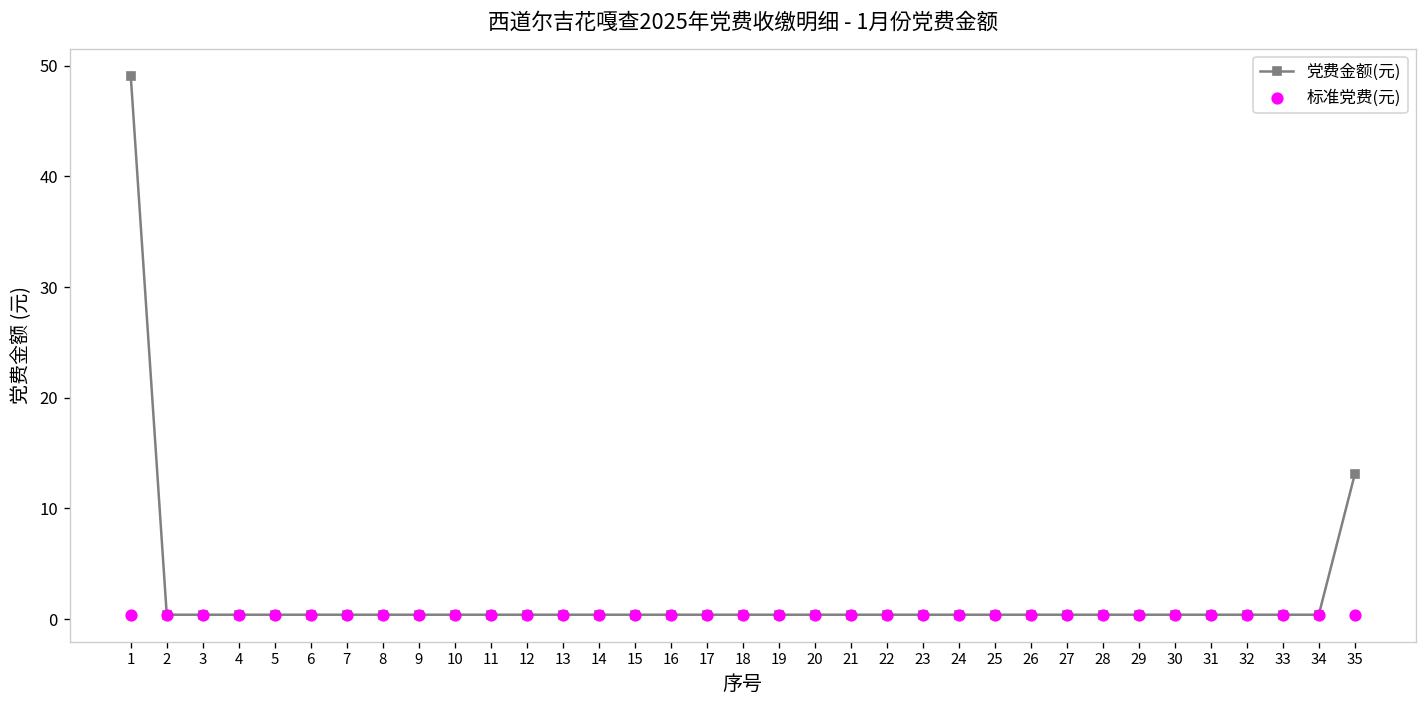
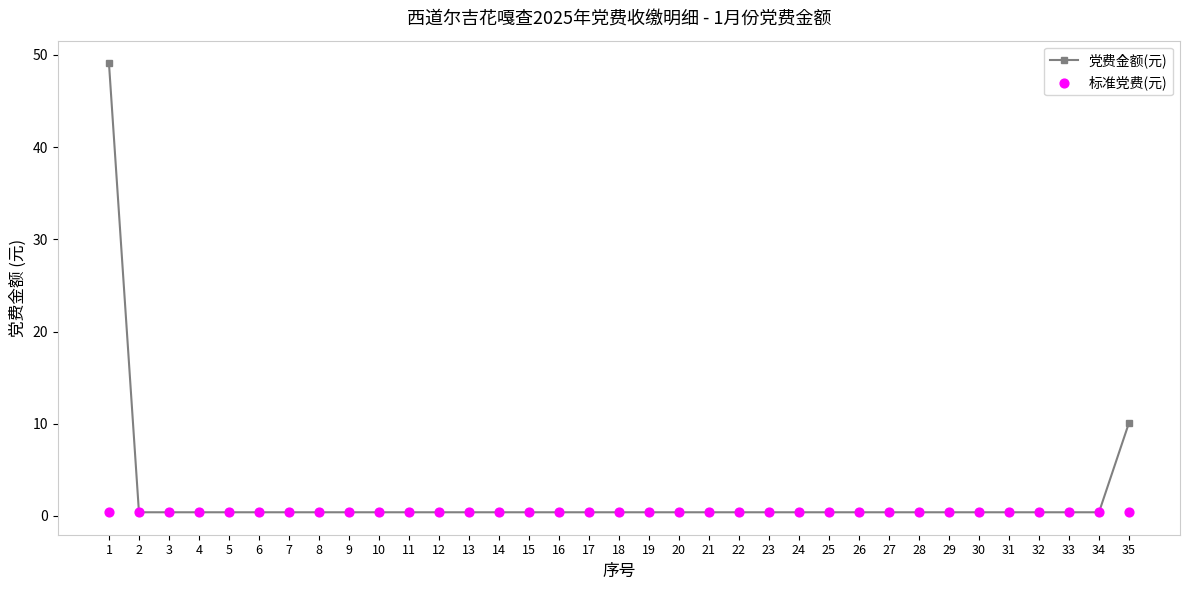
党费金额(元), 35: 13 -> 10
